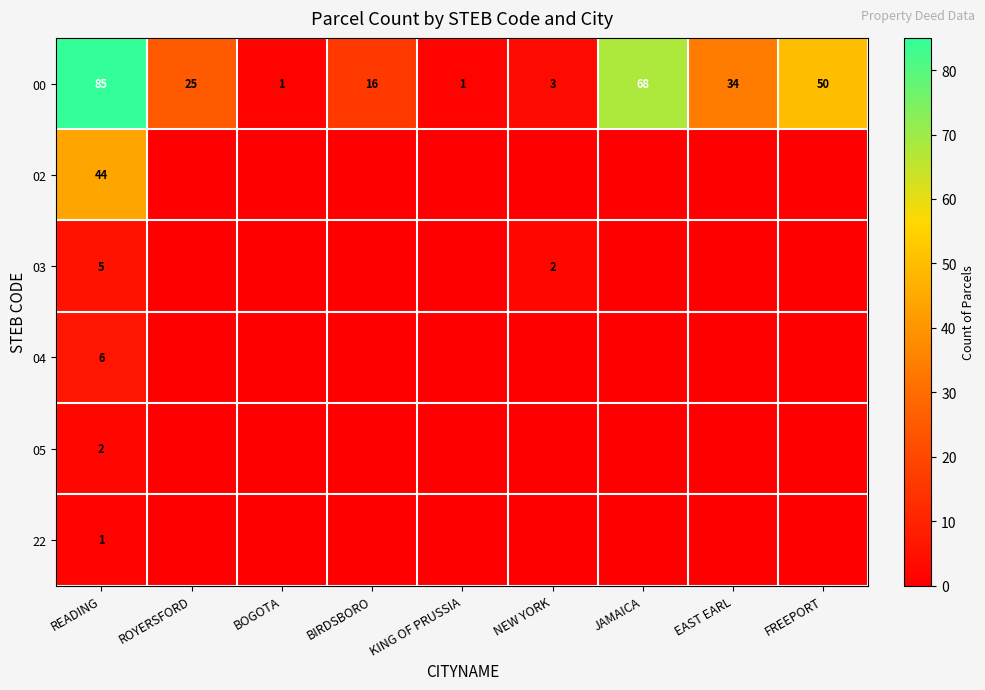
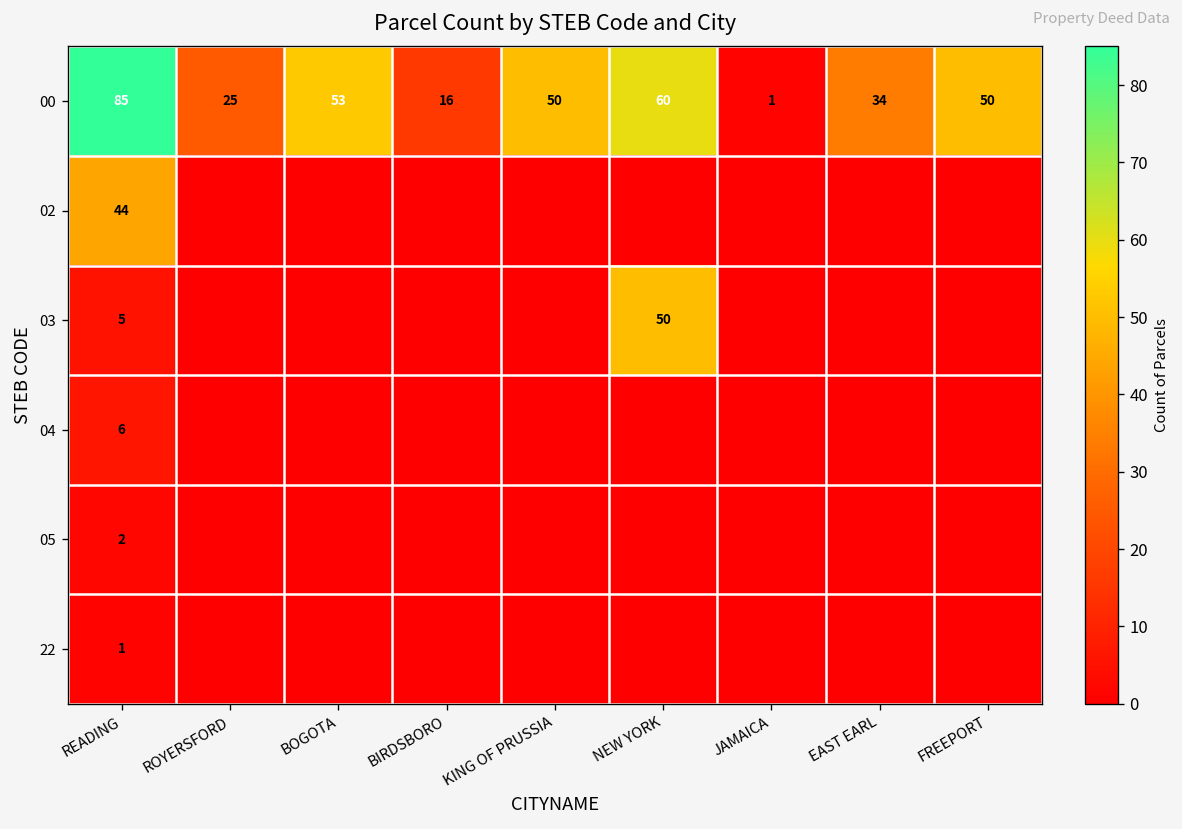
00, BOGOTA: 1 -> 53
00, KING OF PRUSSIA: 1 -> 50
00, NEW YORK: 3 -> 60
00, JAMAICA: 68 -> 1
03, NEW YORK: 2 -> 50
